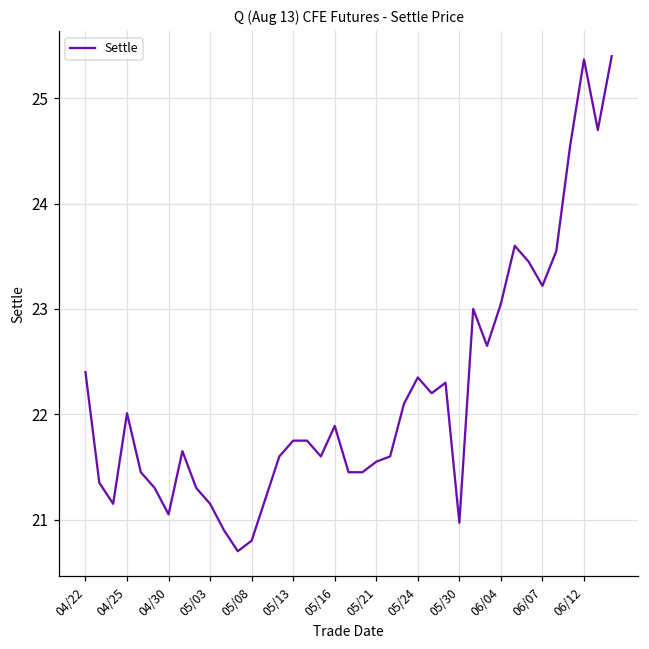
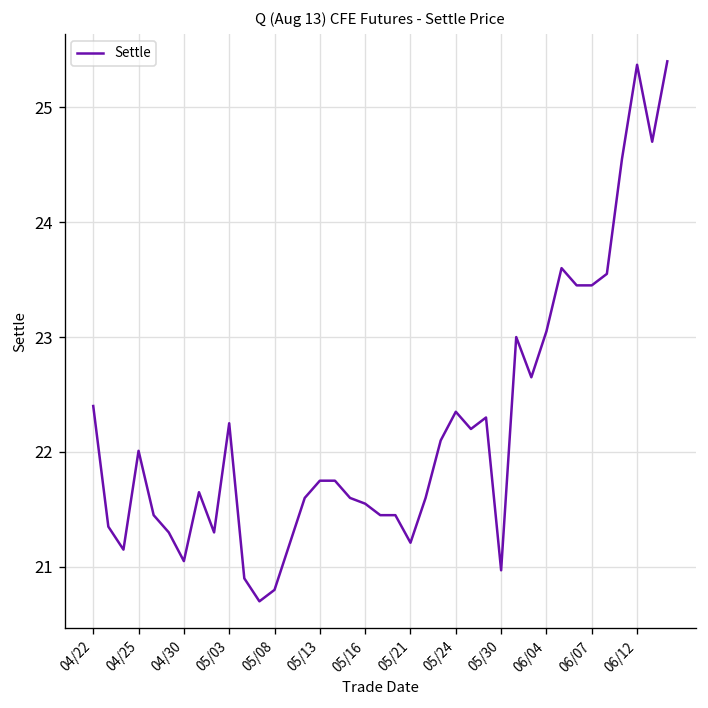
05/03: 21.2 -> 22.3
05/16: 21.9 -> 21.6
05/21: 21.6 -> 21.2
06/07: 23.2 -> 23.5
